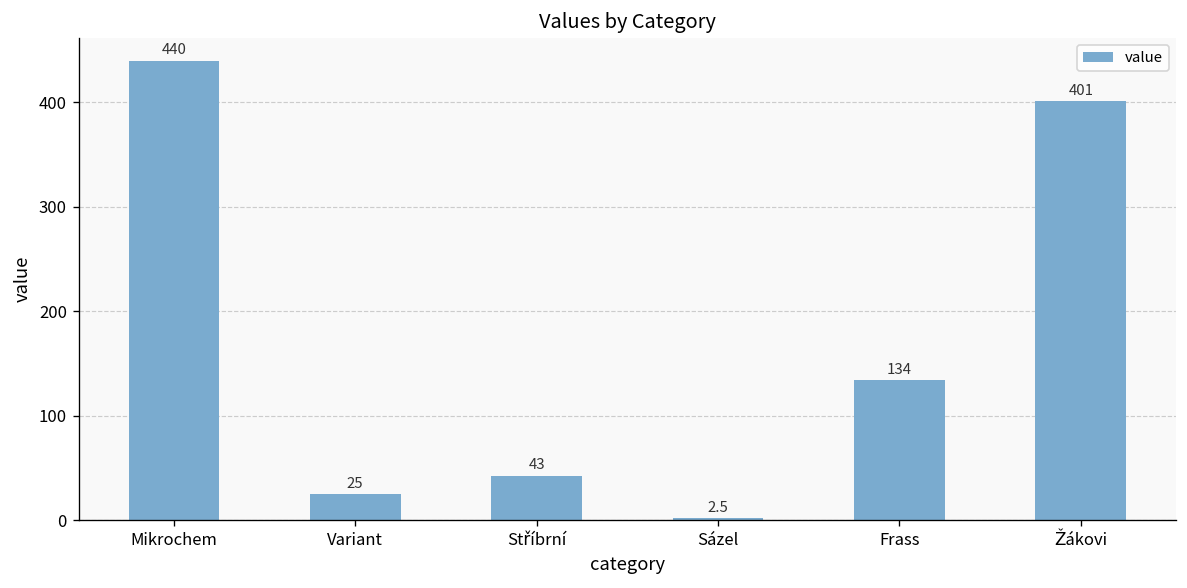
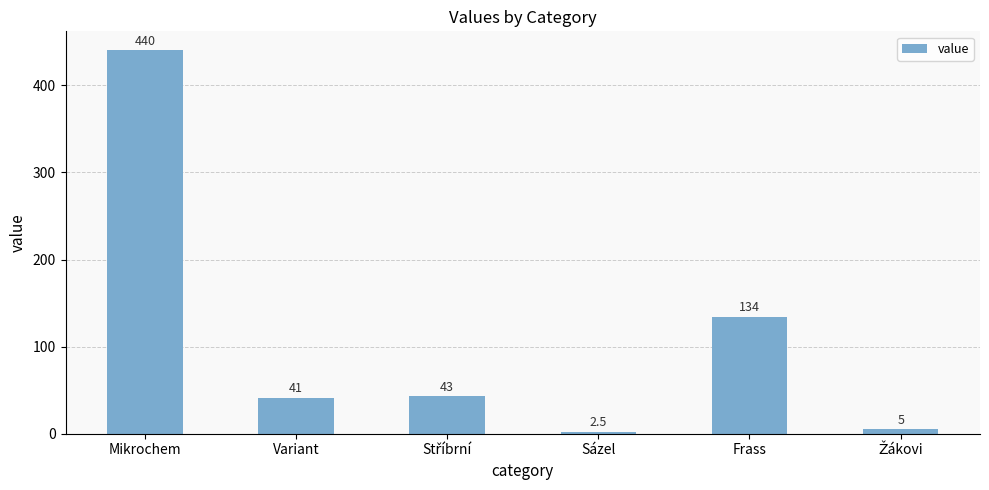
Variant: 25 -> 41
Žákovi: 401 -> 5
